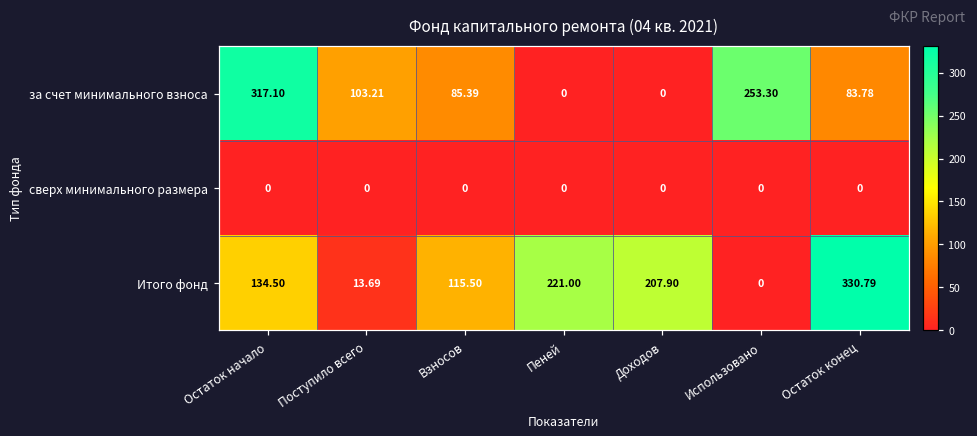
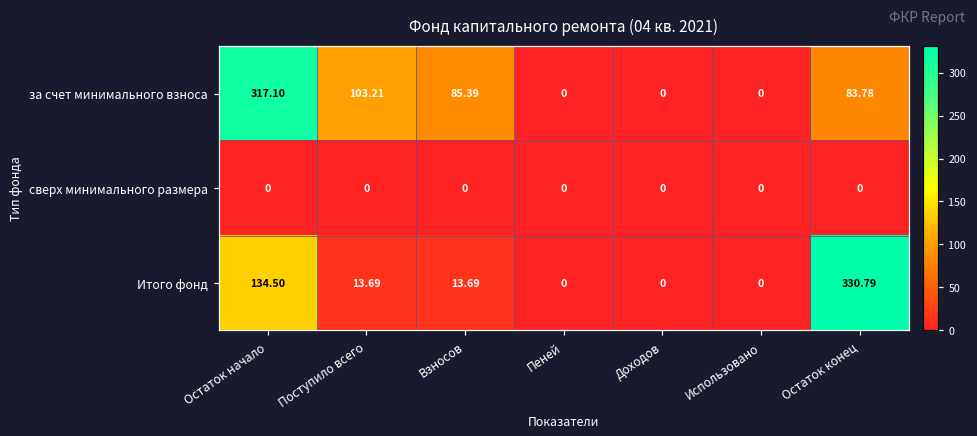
за счет минимального взноса, Использовано: 253.30 -> 0
Итого фонд, Взносов: 115.50 -> 13.69
Итого фонд, Пеней: 221.00 -> 0
Итого фонд, Доходов: 207.90 -> 0
